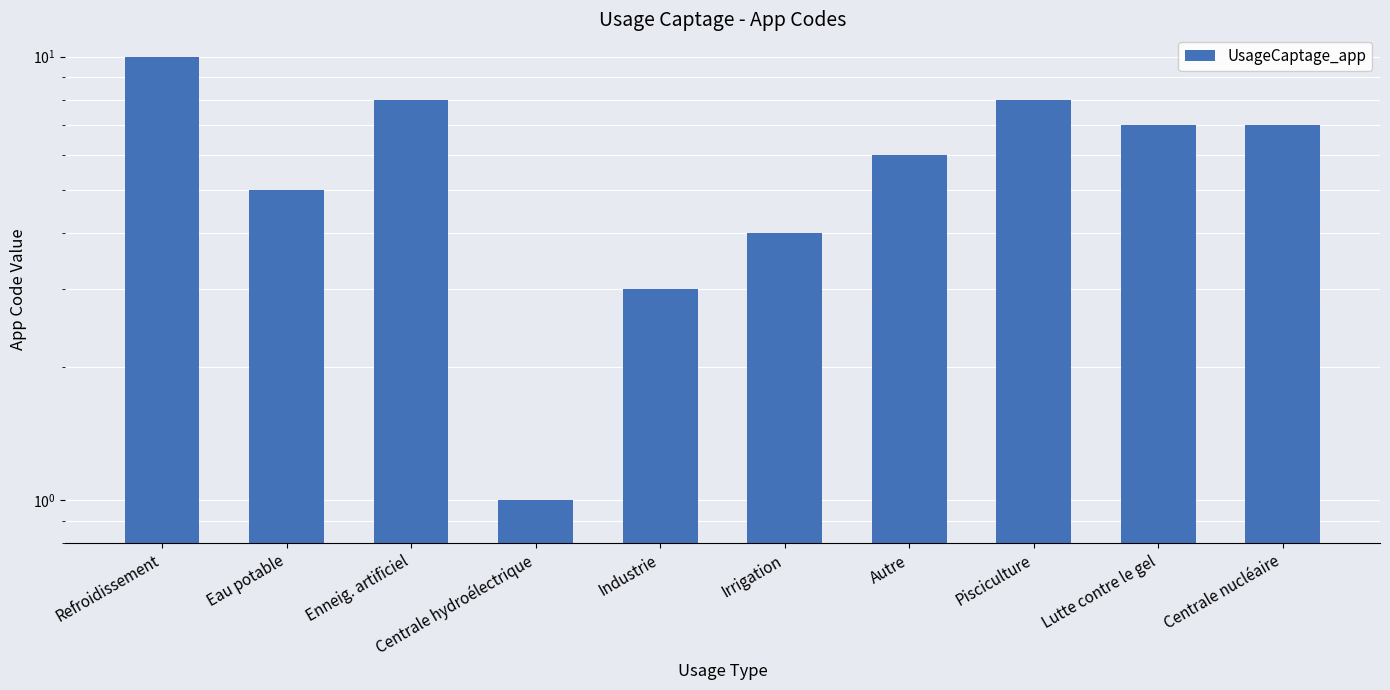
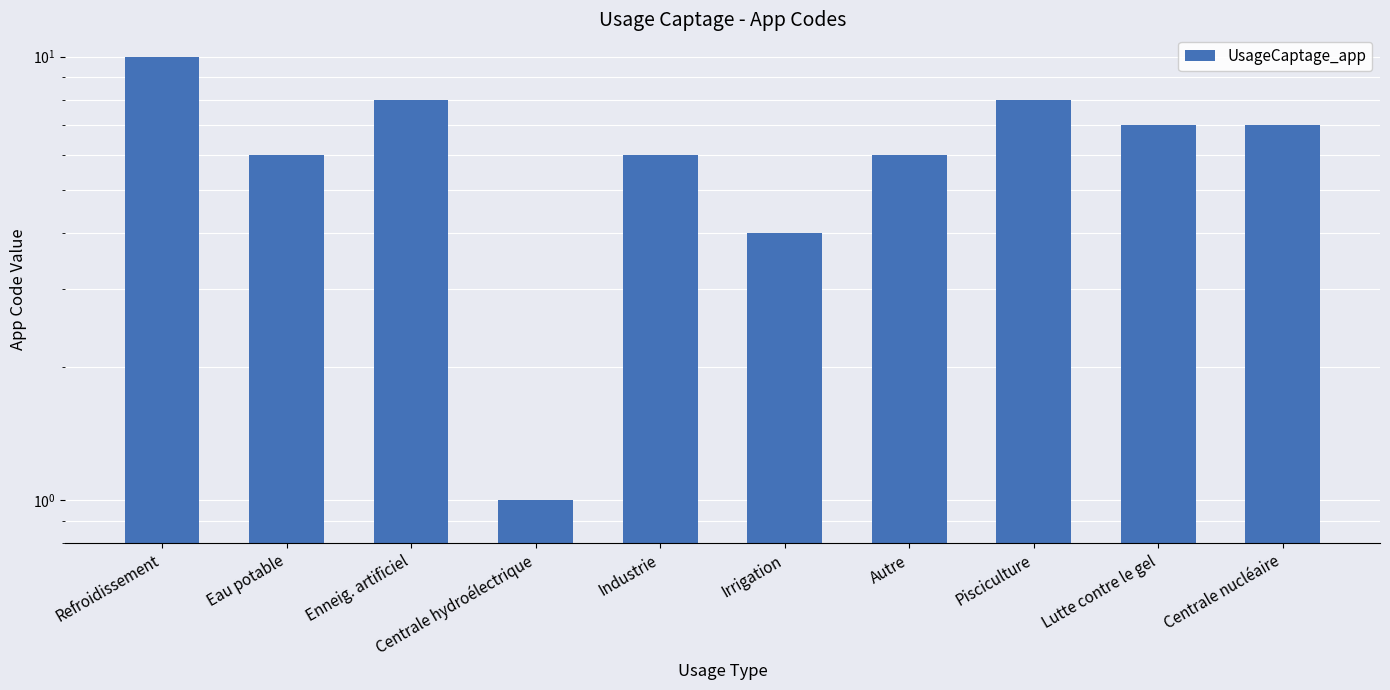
Eau potable: 5 -> 6
Industrie: 3 -> 6
